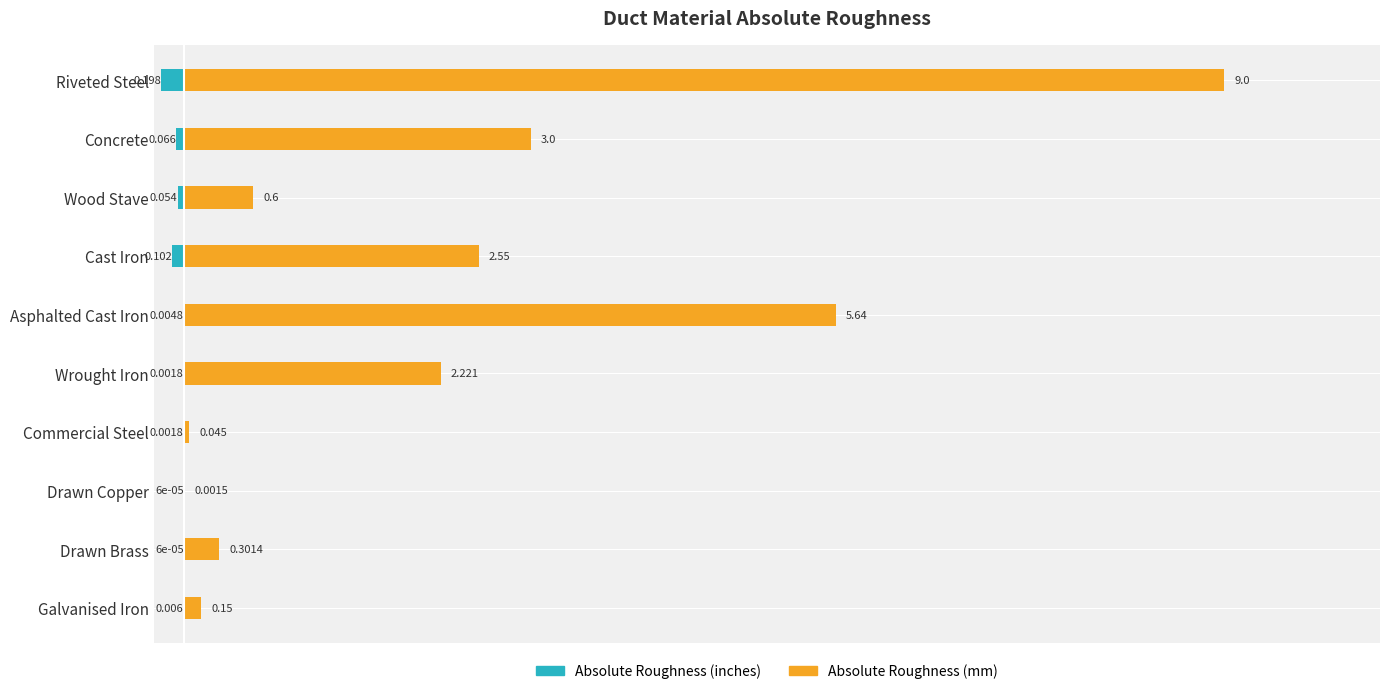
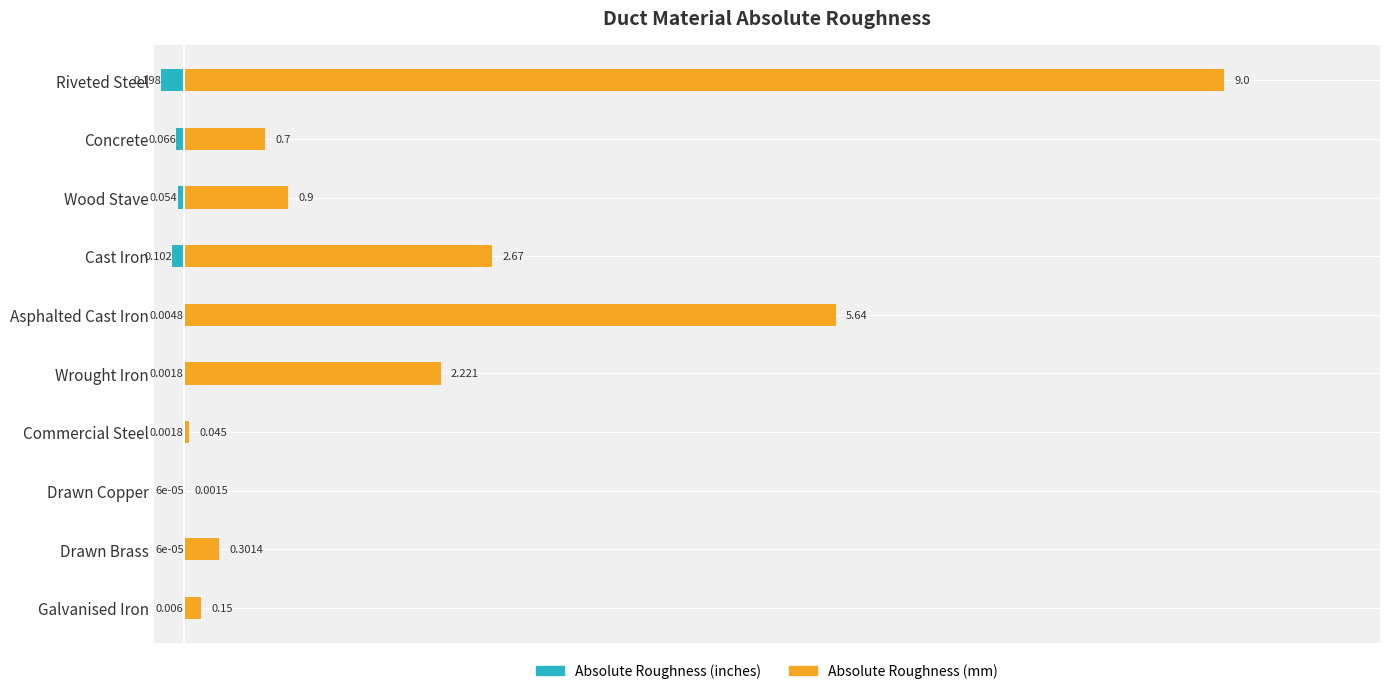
Absolute Roughness (mm), Concrete: 3.0 -> 0.7
Absolute Roughness (mm), Wood Stave: 0.6 -> 0.9
Absolute Roughness (mm), Cast Iron: 2.55 -> 2.67
